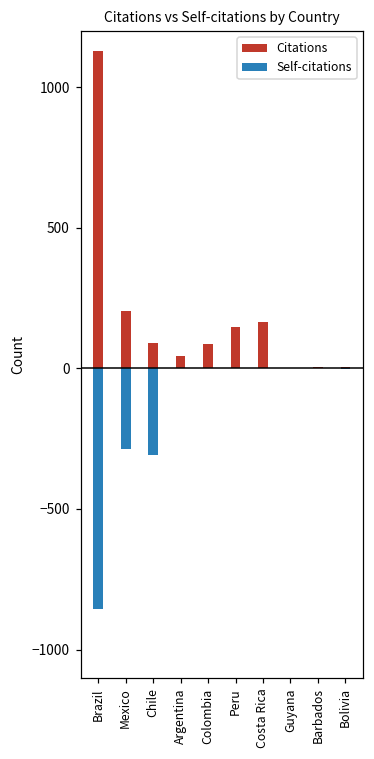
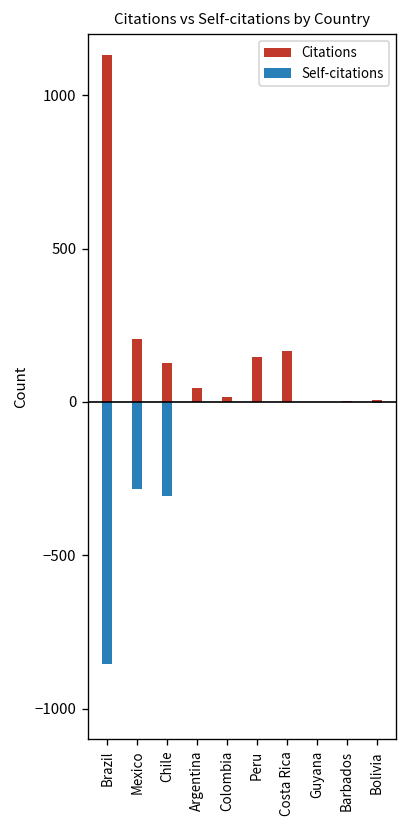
Citations, Chile: 90 -> 130
Citations, Colombia: 90 -> 20
